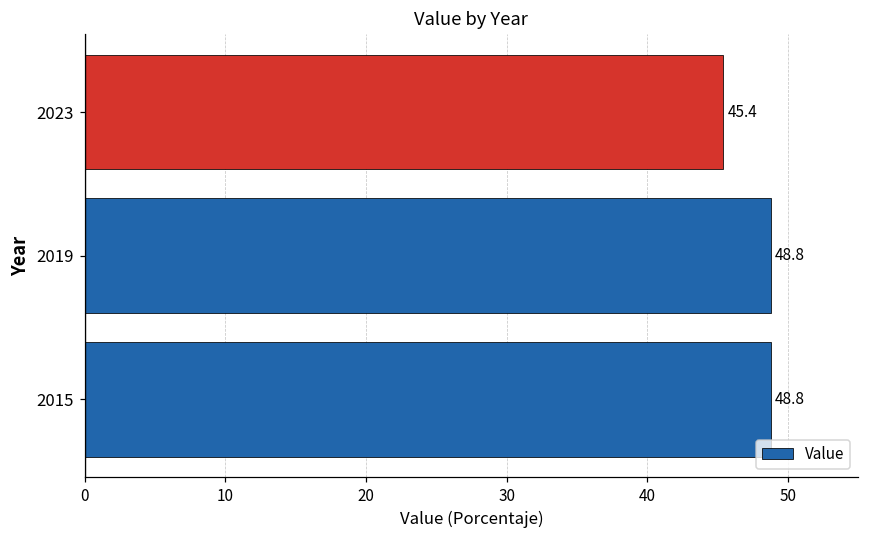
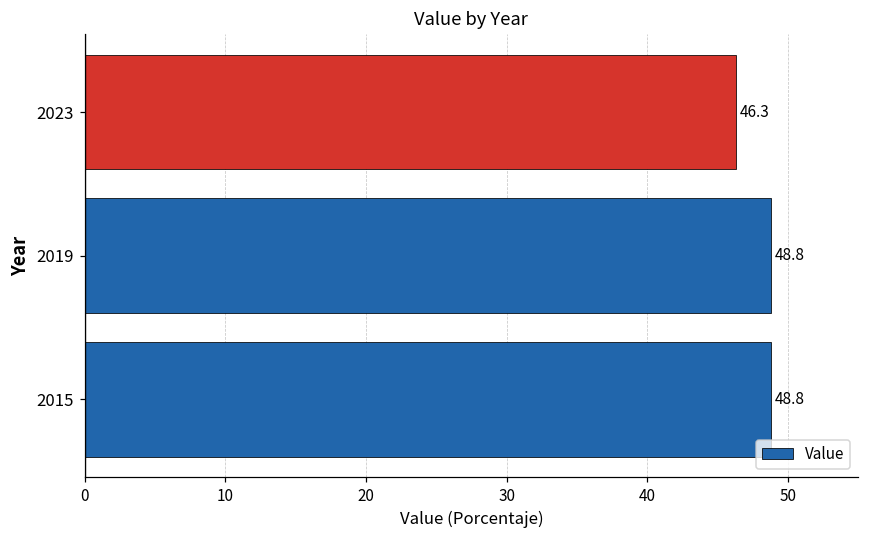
2023: 45.4 -> 46.3
